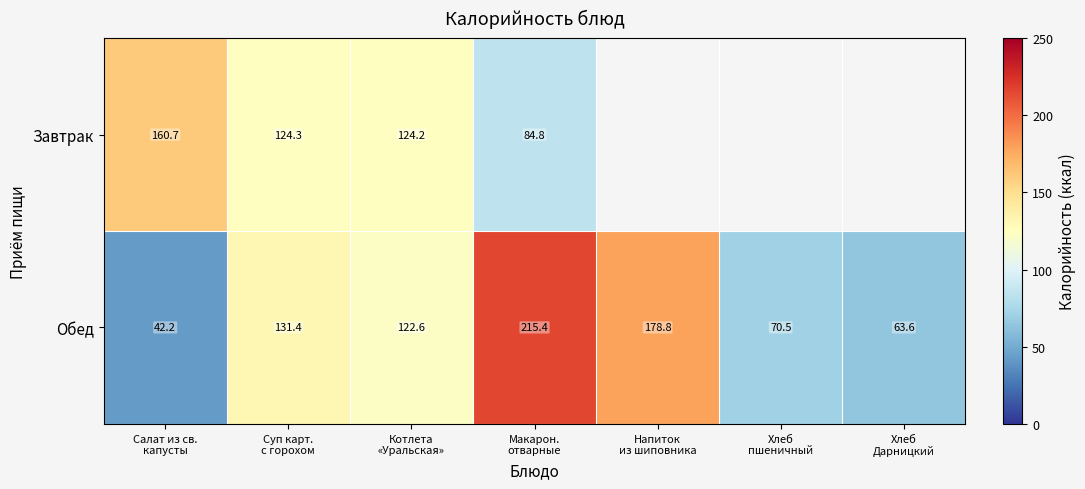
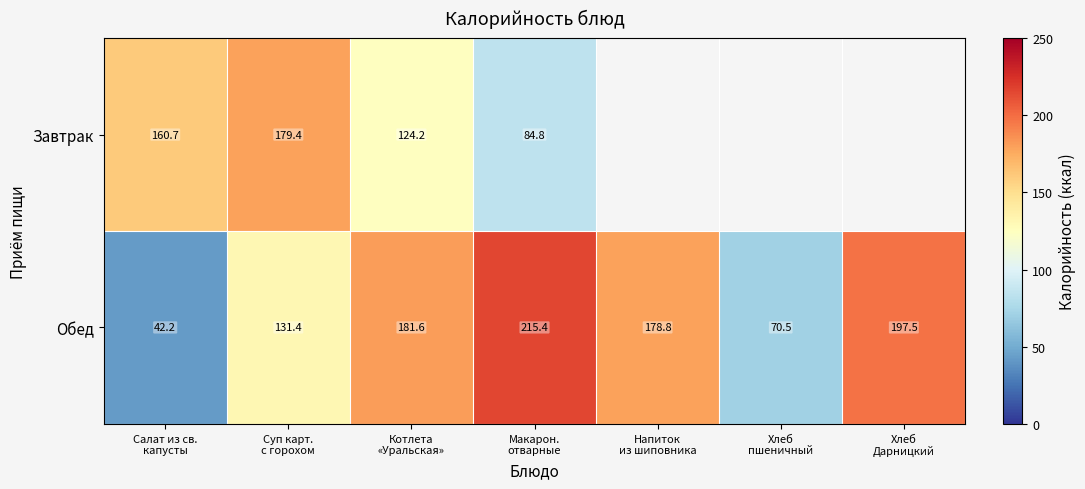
Завтрак, Суп карт. с горохом: 124.3 -> 179.4
Обед, Котлета «Уральская»: 122.6 -> 181.6
Обед, Хлеб Дарницкий: 63.6 -> 197.5
